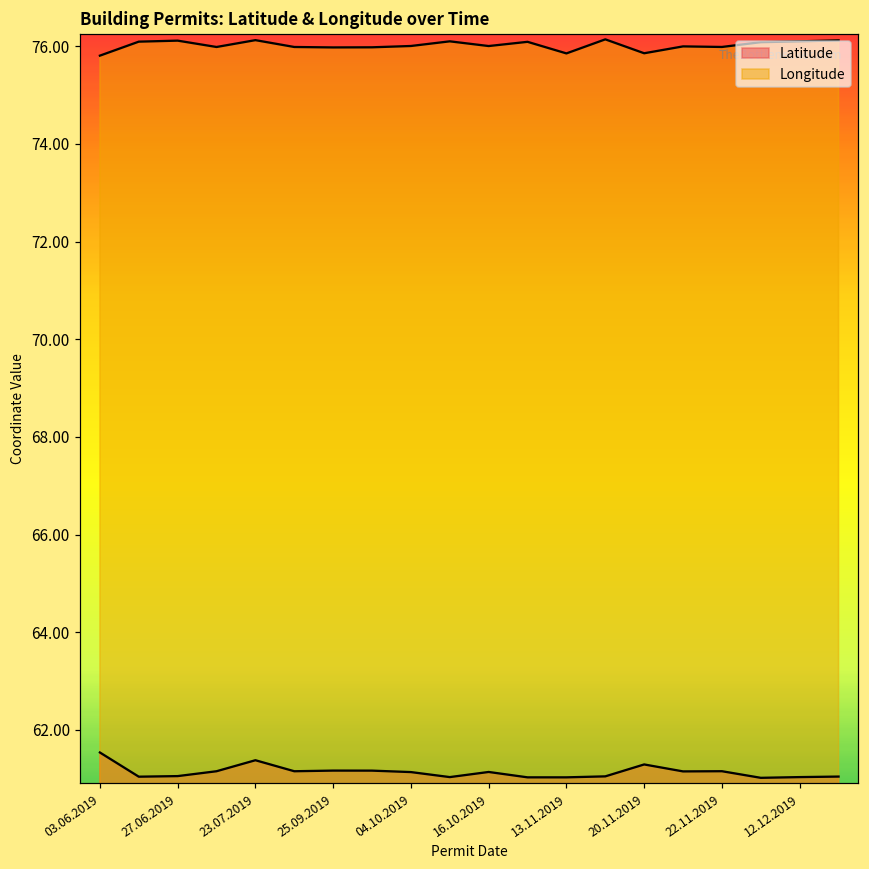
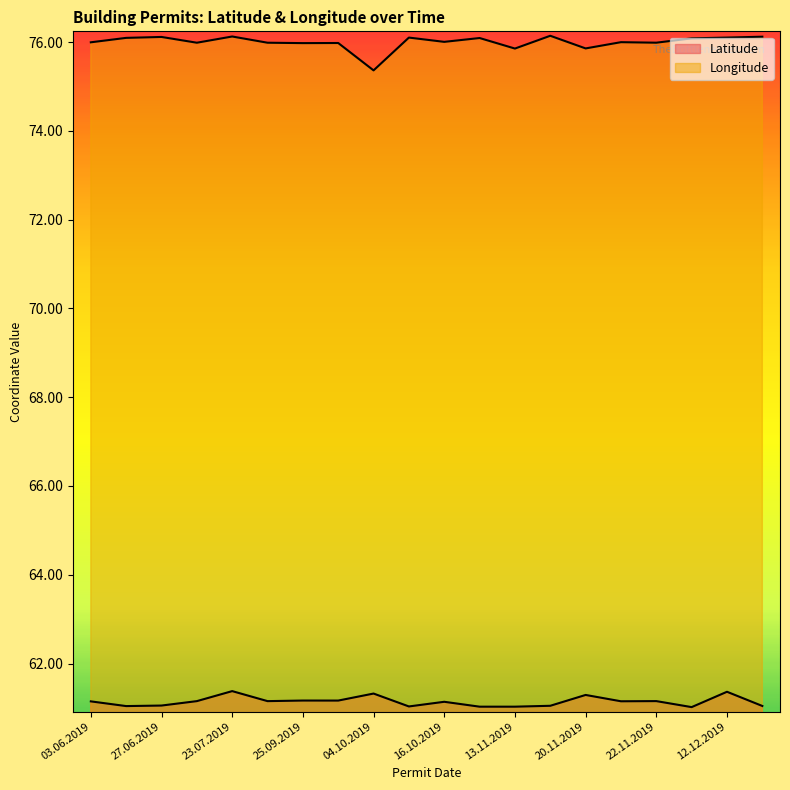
Latitude, 03.06.2019: 61.5 -> 61.1
Longitude, 03.06.2019: 75.8 -> 76.0
Latitude, 04.10.2019: 61.1 -> 61.3
Longitude, 04.10.2019: 76.0 -> 75.4
Latitude, 12.12.2019: 61.0 -> 61.4
